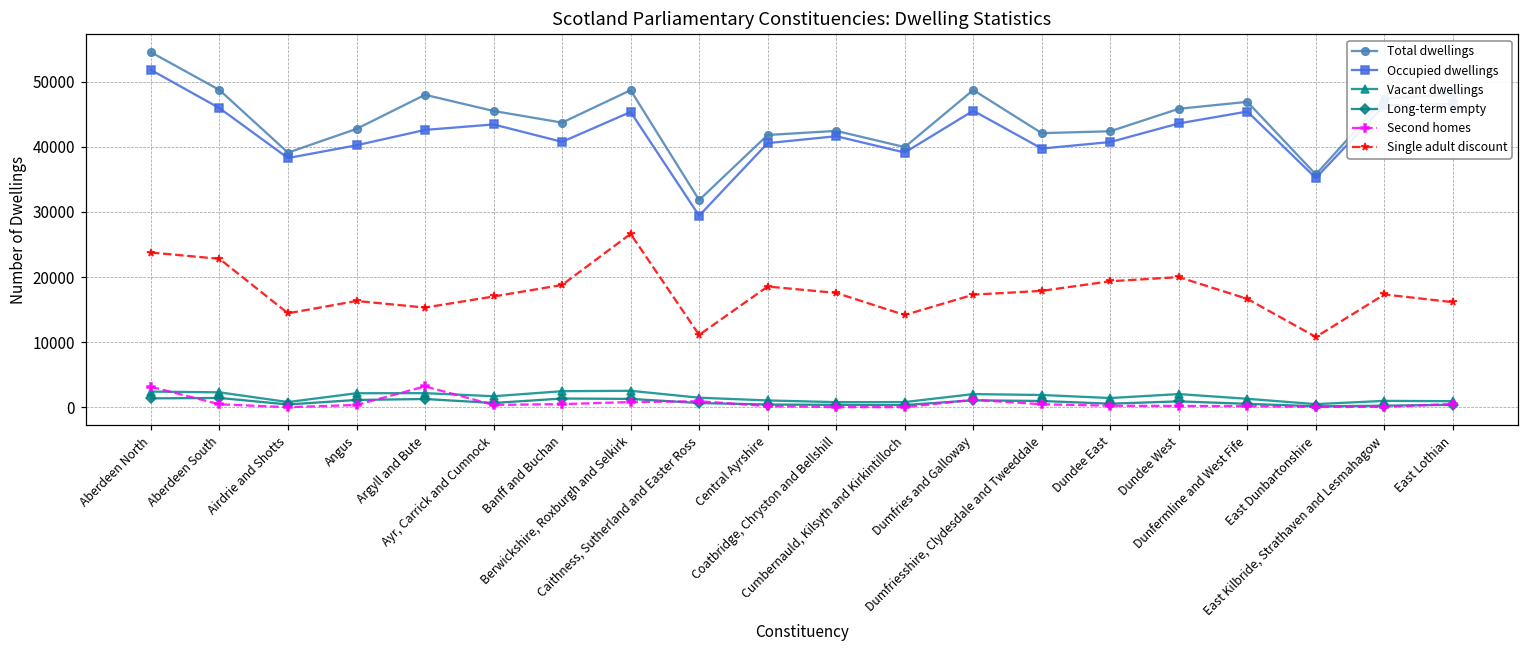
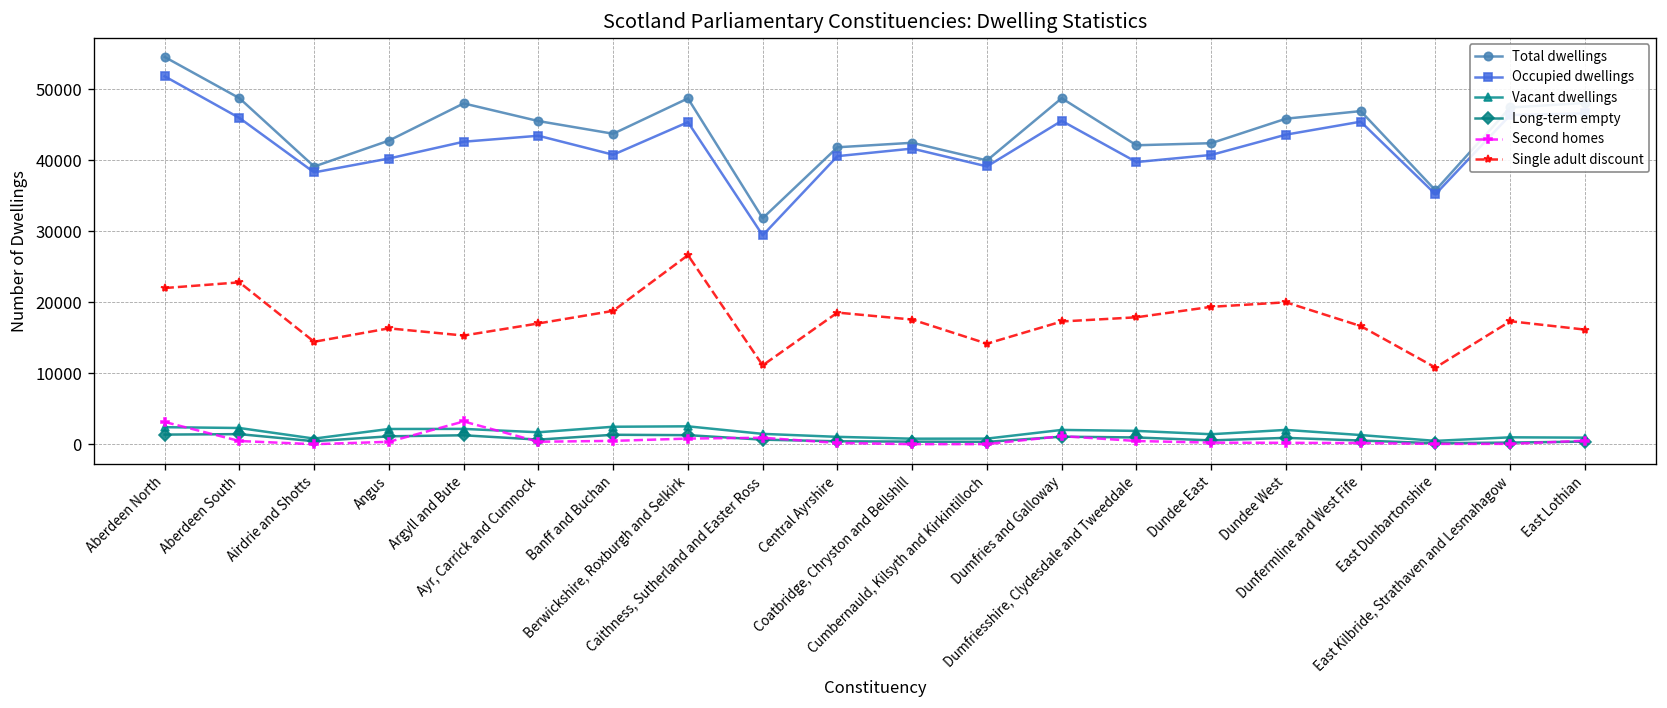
Single adult discount, Aberdeen North: 24000 -> 22000
